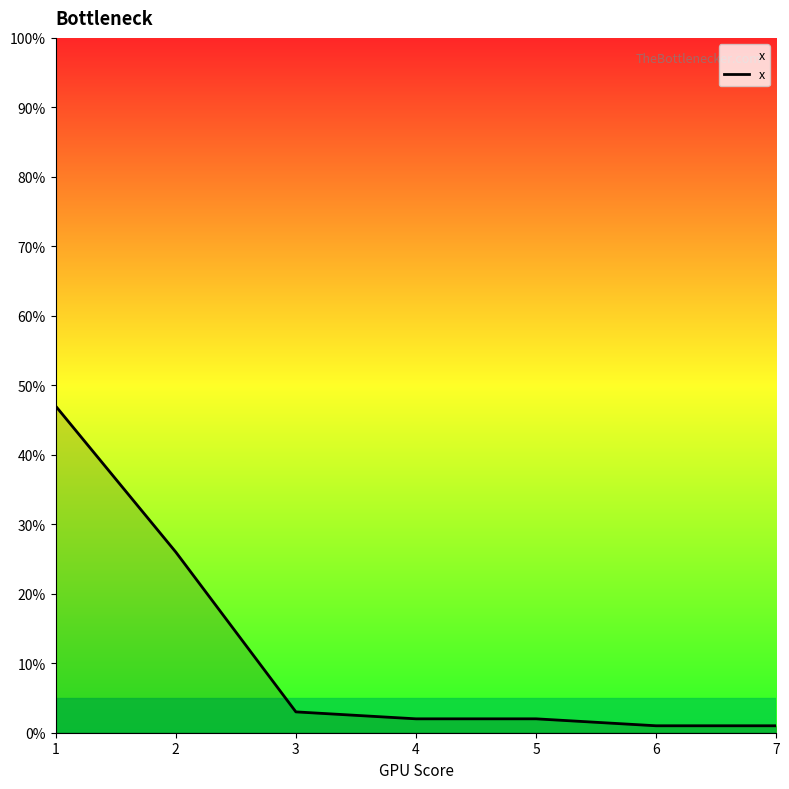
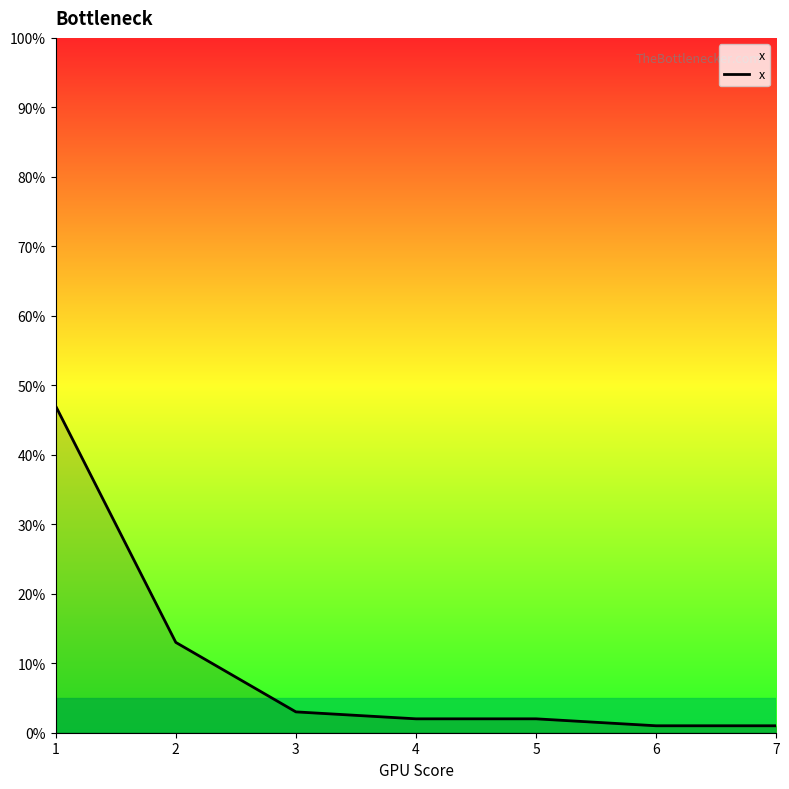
2: 26% -> 13%
